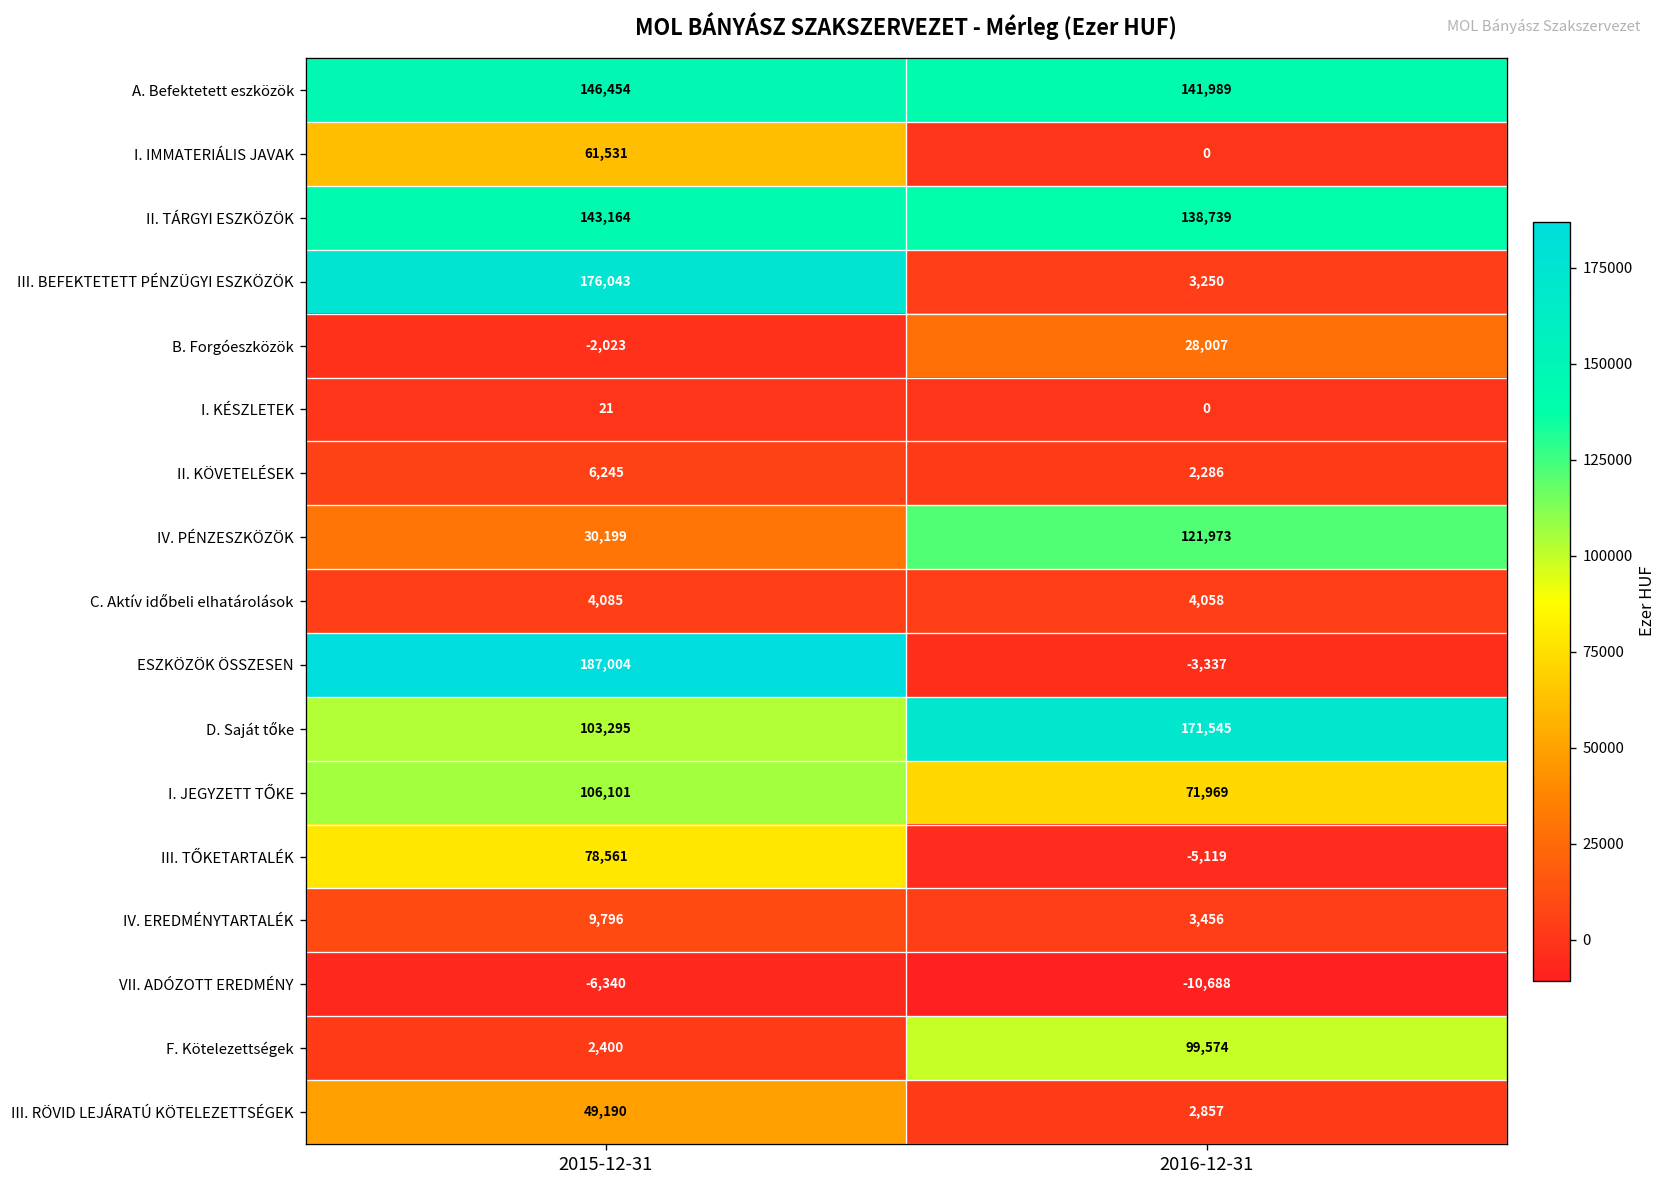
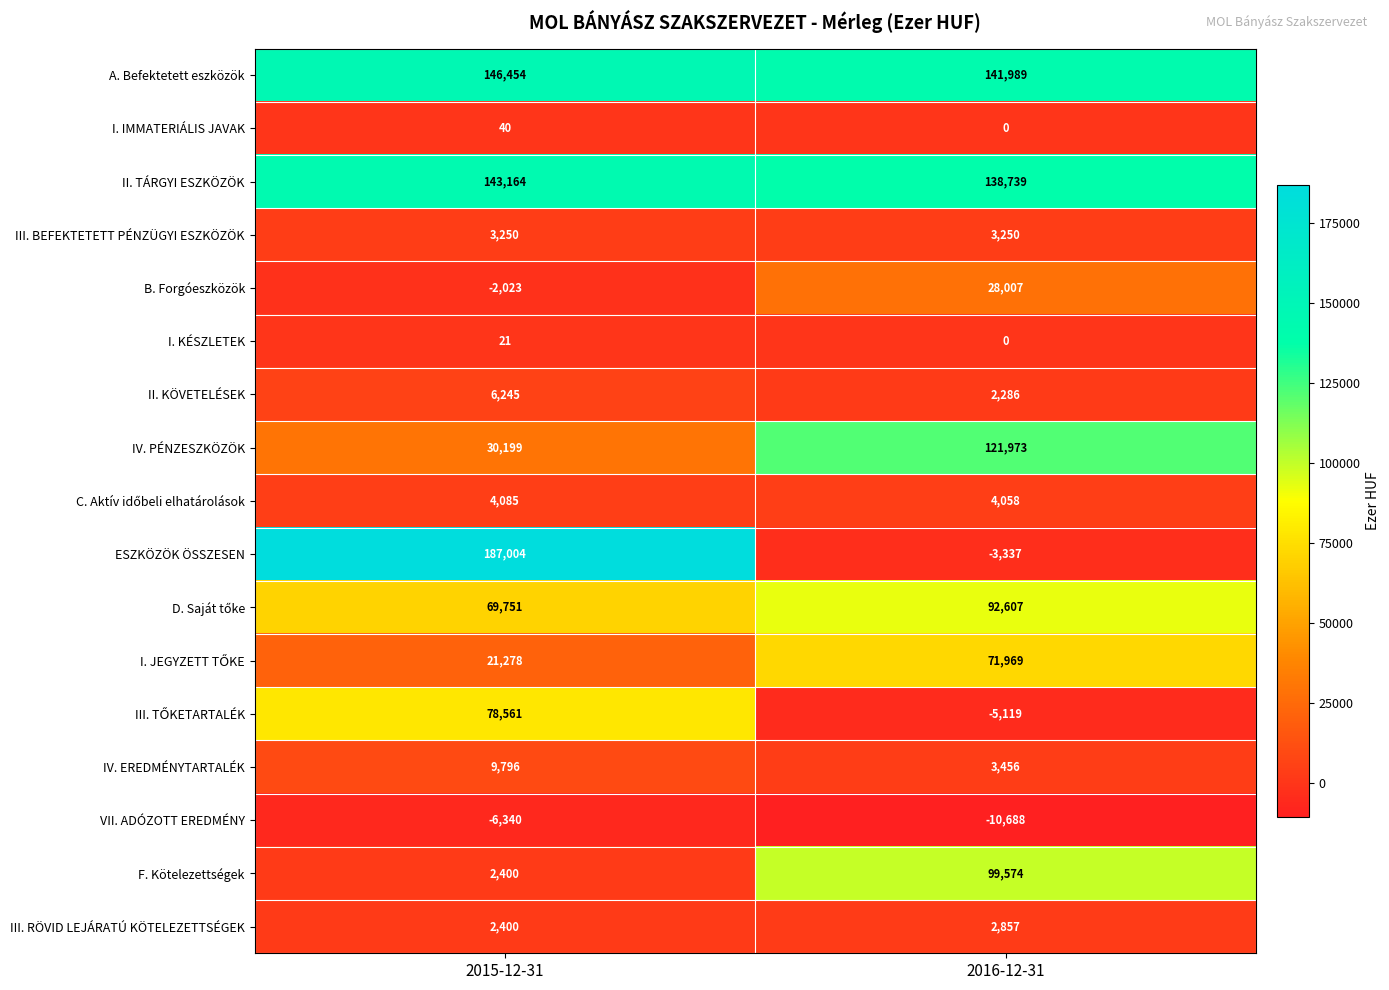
I. IMMATERIÁLIS JAVAK, 2015-12-31: 61,531 -> 40
III. BEFEKTETETT PÉNZÜGYI ESZKÖZÖK, 2015-12-31: 176,043 -> 3,250
D. Saját tőke, 2015-12-31: 103,295 -> 69,751
D. Saját tőke, 2016-12-31: 171,545 -> 92,607
I. JEGYZETT TŐKE, 2015-12-31: 106,101 -> 21,278
III. RÖVID LEJÁRATÚ KÖTELEZETTSÉGEK, 2015-12-31: 49,190 -> 2,400
